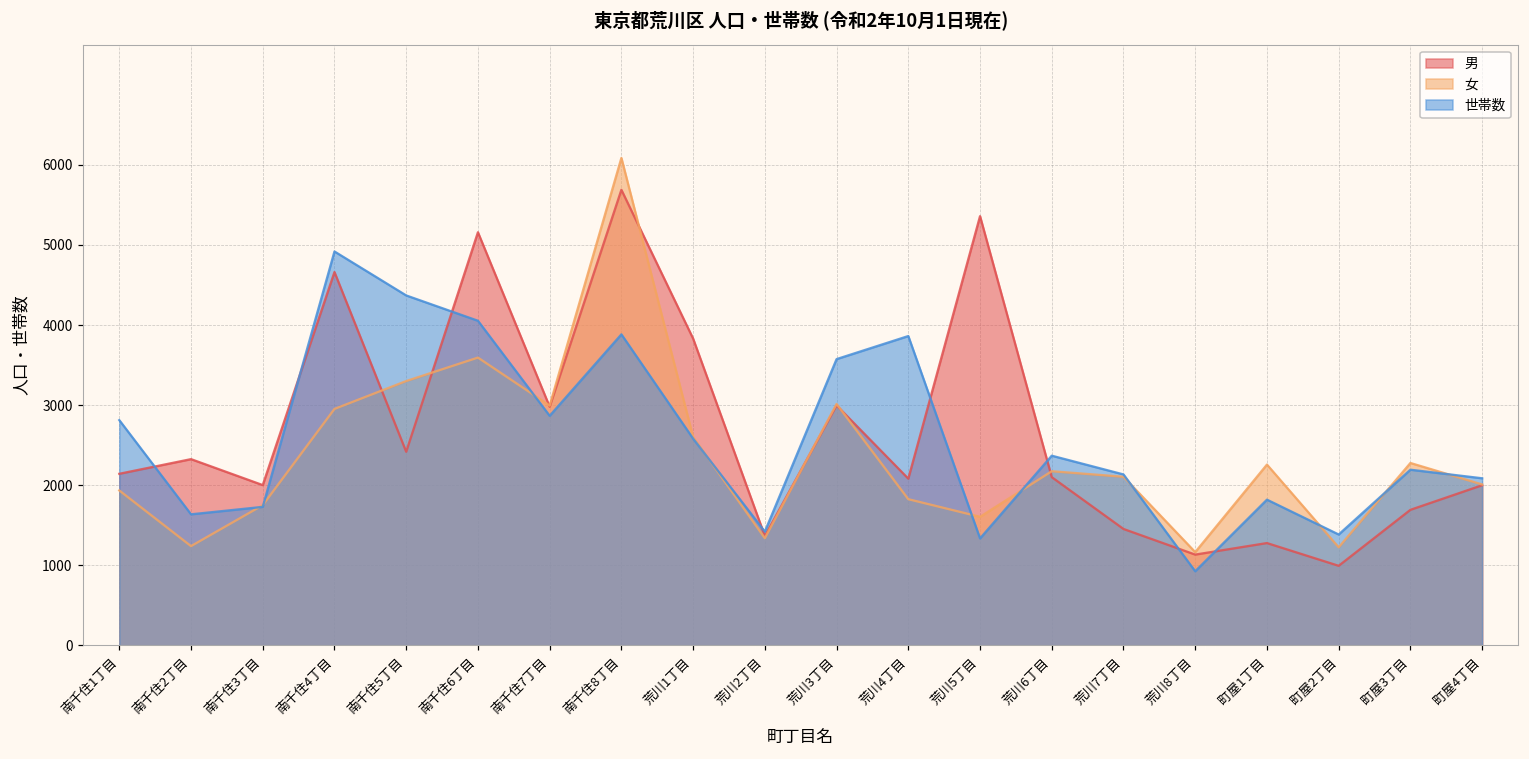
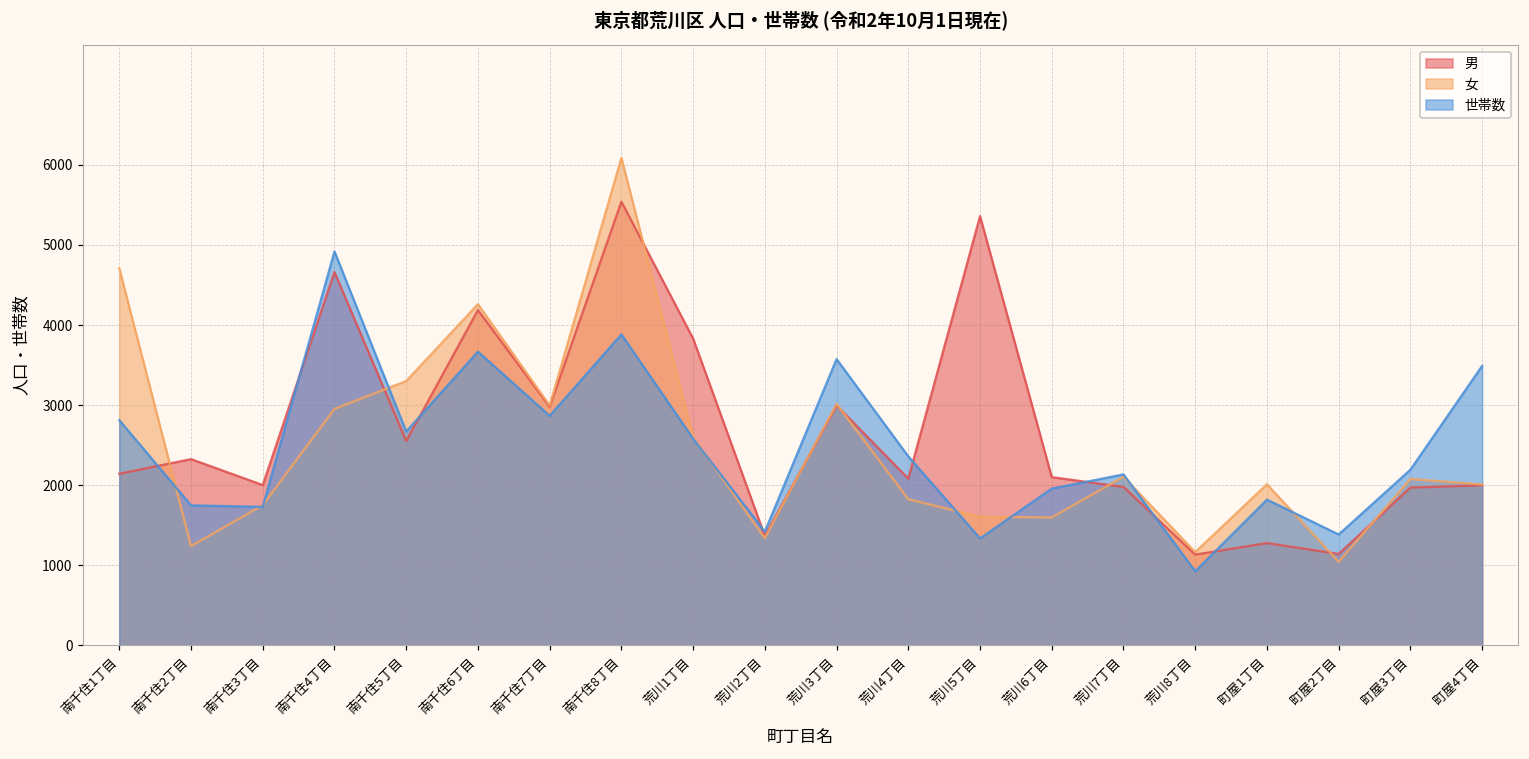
女, 南千住1丁目: 1900 -> 4700
世帯数, 南千住2丁目: 1600 -> 1700
男, 南千住5丁目: 2400 -> 2600
世帯数, 南千住5丁目: 4400 -> 2700
男, 南千住6丁目: 5200 -> 4200
女, 南千住6丁目: 3600 -> 4300
世帯数, 南千住6丁目: 4100 -> 3700
男, 南千住8丁目: 5700 -> 5500
世帯数, 荒川4丁目: 3900 -> 2400
女, 荒川6丁目: 2200 -> 1600
世帯数, 荒川6丁目: 2400 -> 2000
男, 荒川7丁目: 1500 -> 2000
女, 町屋1丁目: 2300 -> 2000
男, 町屋2丁目: 1000 -> 1100
女, 町屋2丁目: 1200 -> 1000
男, 町屋3丁目: 1700 -> 2000
女, 町屋3丁目: 2300 -> 2100
世帯数, 町屋4丁目: 2100 -> 3500
